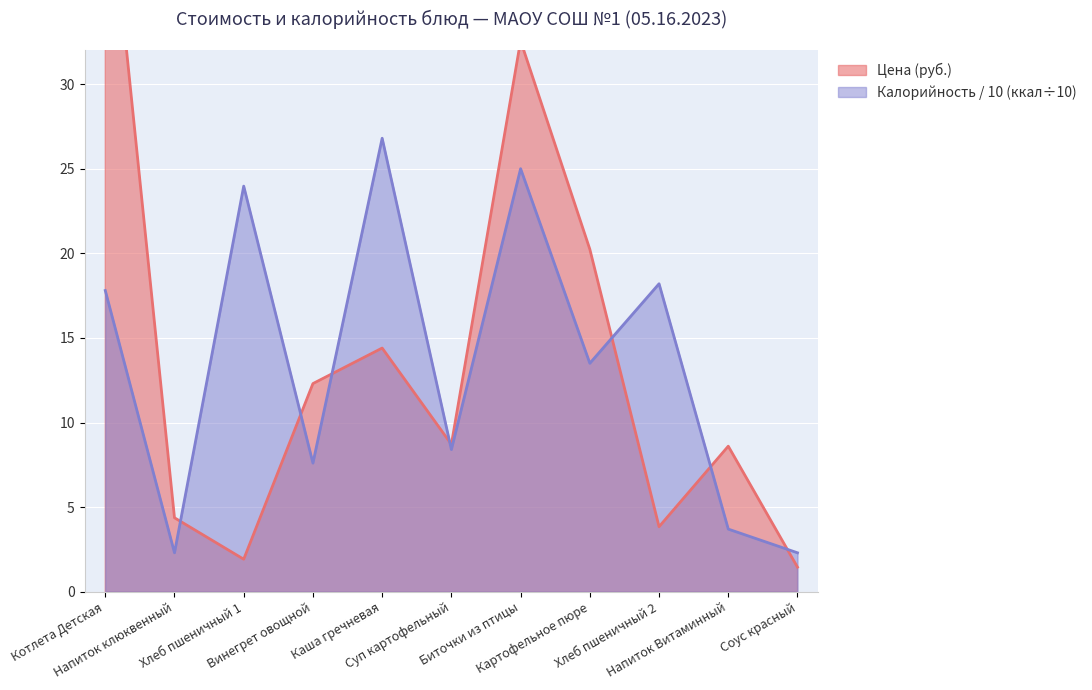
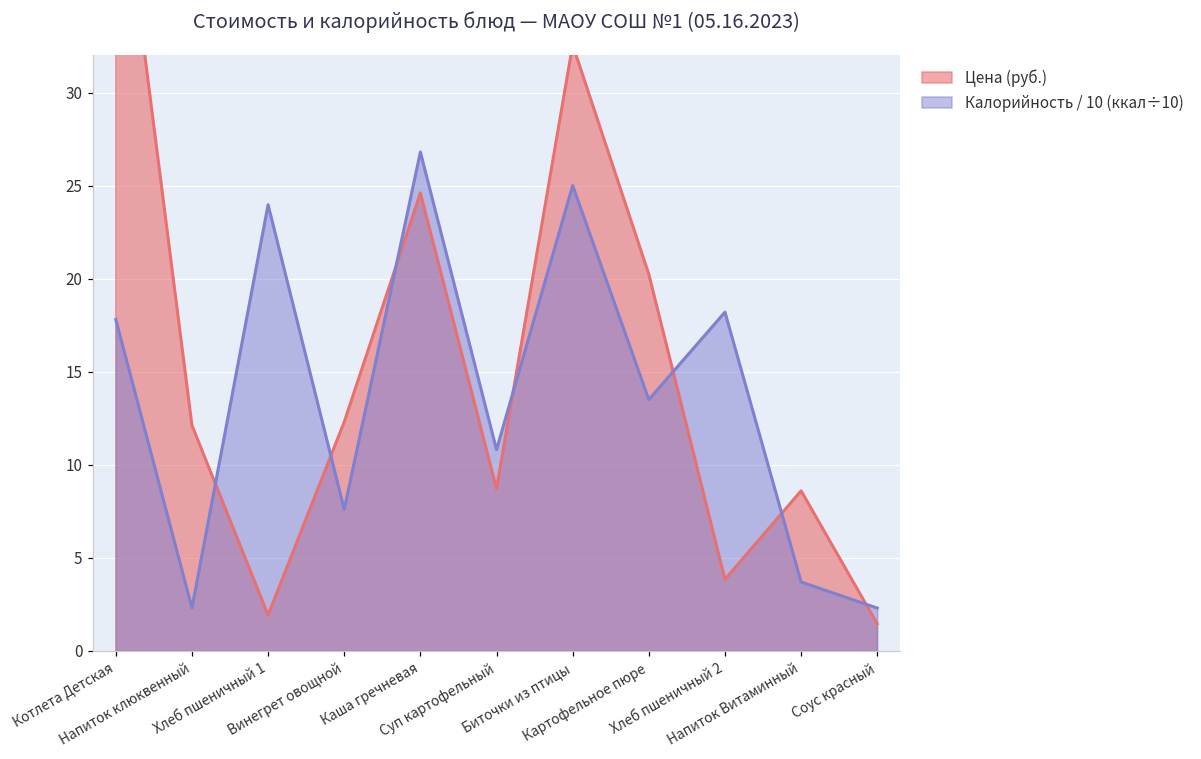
Цена (руб.), Напиток клюквенный: 4.4 -> 12.1
Цена (руб.), Каша гречневая: 14.4 -> 24.6
Калорийность / 10 (ккал÷10), Суп картофельный: 8.4 -> 10.8
